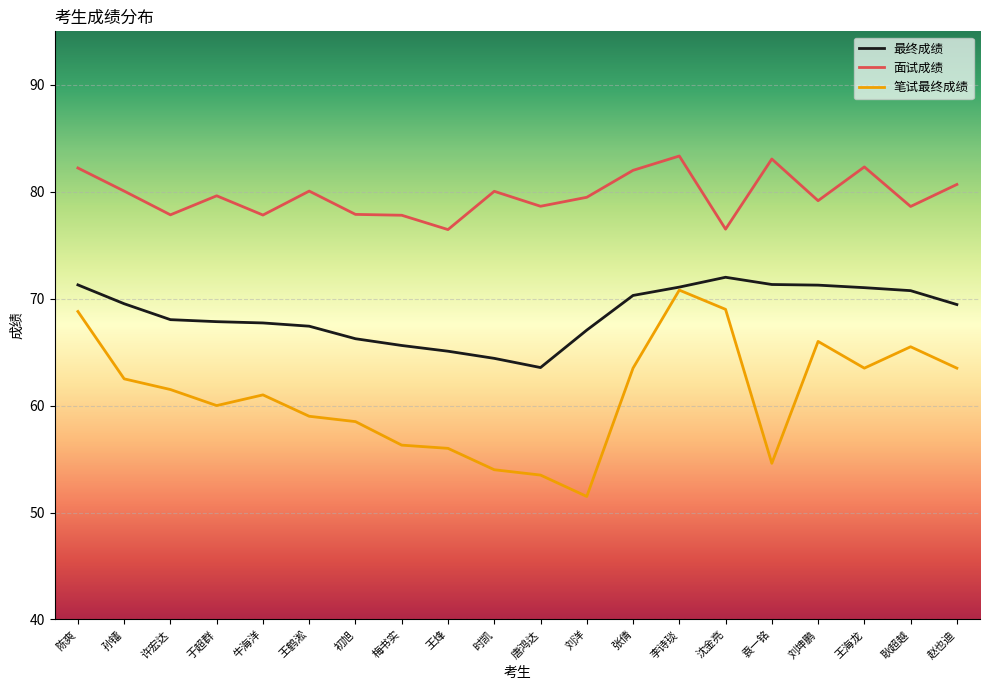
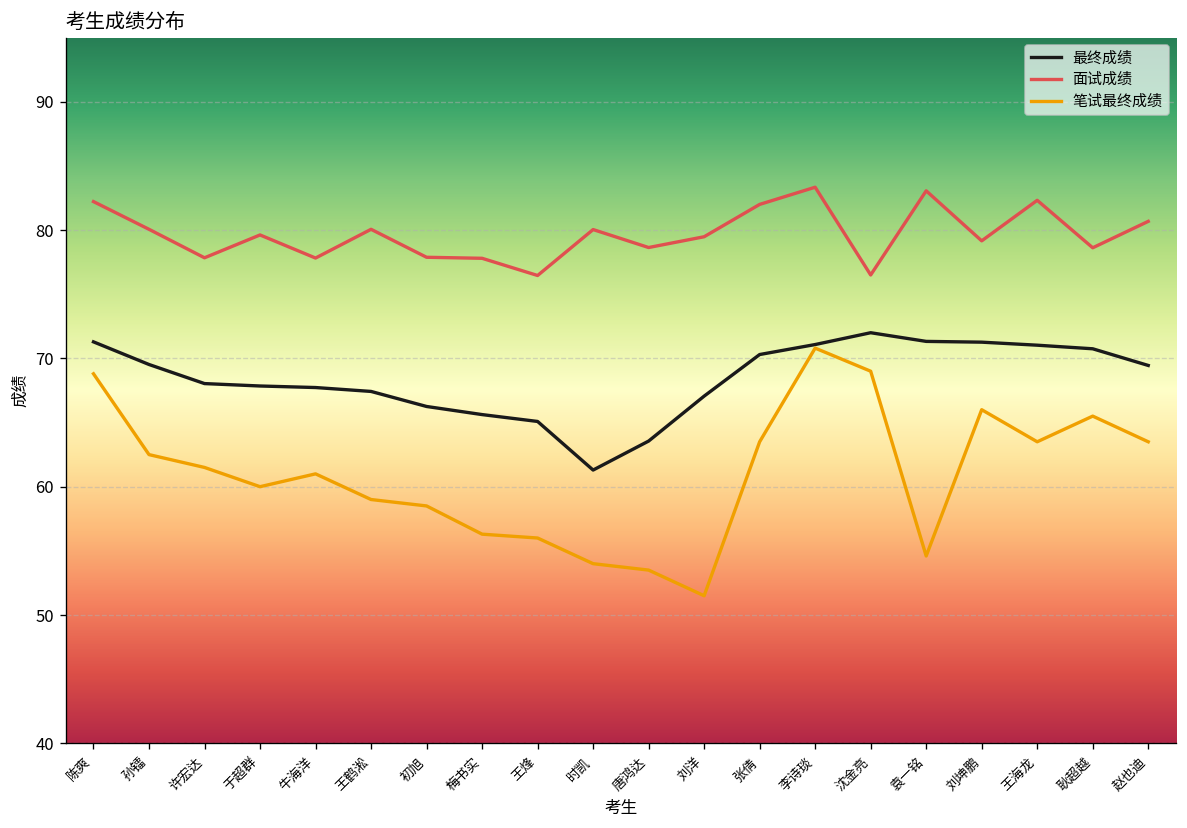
最终成绩, 时凯: 64.4 -> 61.3
